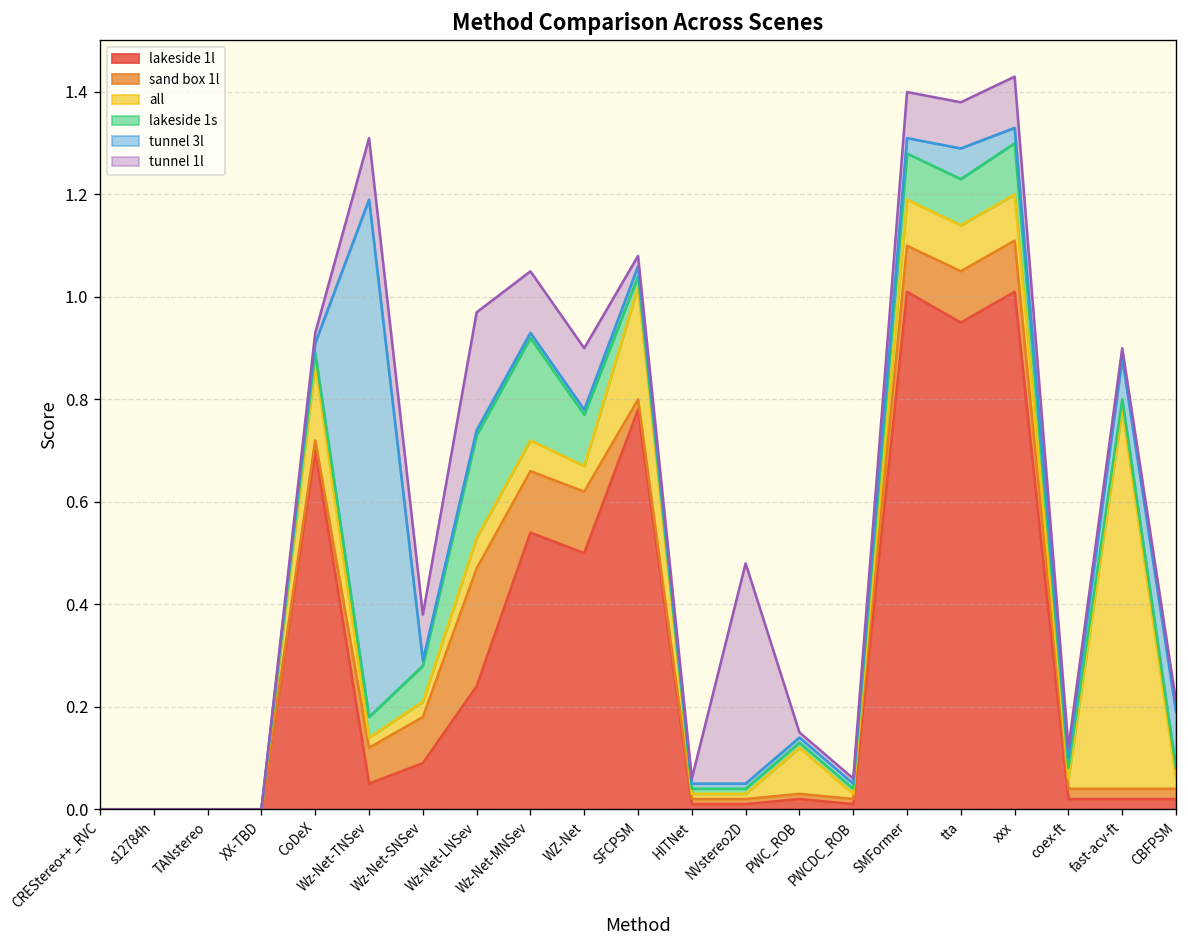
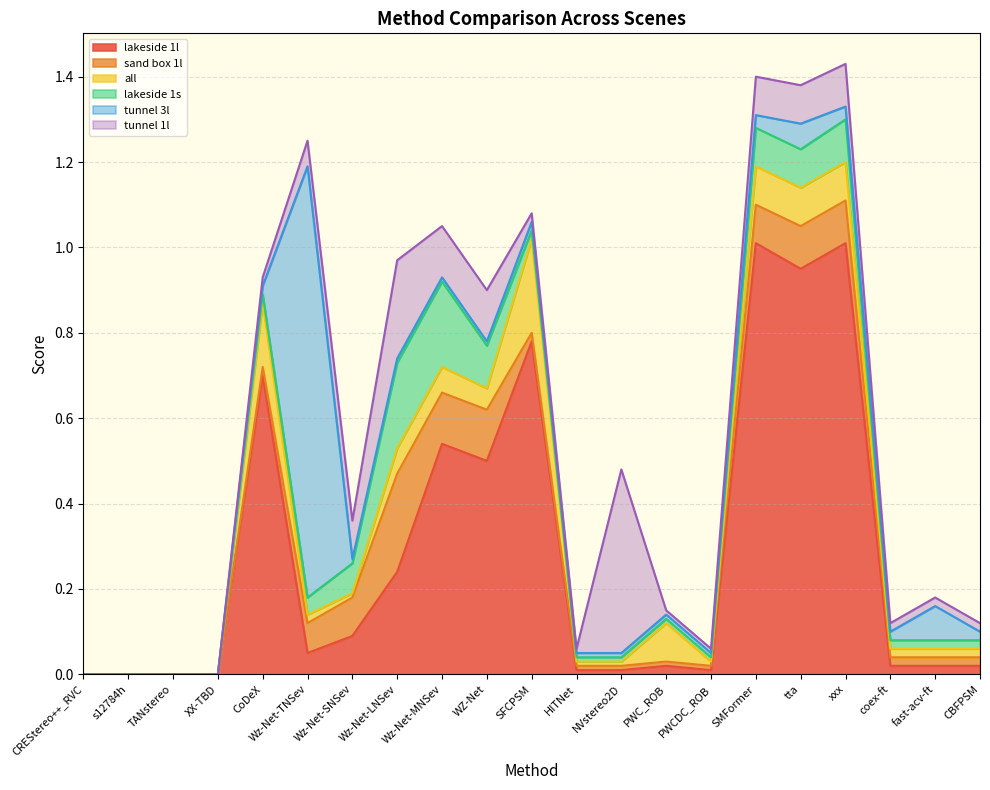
tunnel 1l, Wz-Net-TNSev: 0.12 -> 0.06
all, Wz-Net-SNSev: 0.03 -> 0.01
all, fast-acv-ft: 0.74 -> 0.02
tunnel 3l, CBFPSM: 0.11 -> 0.02
